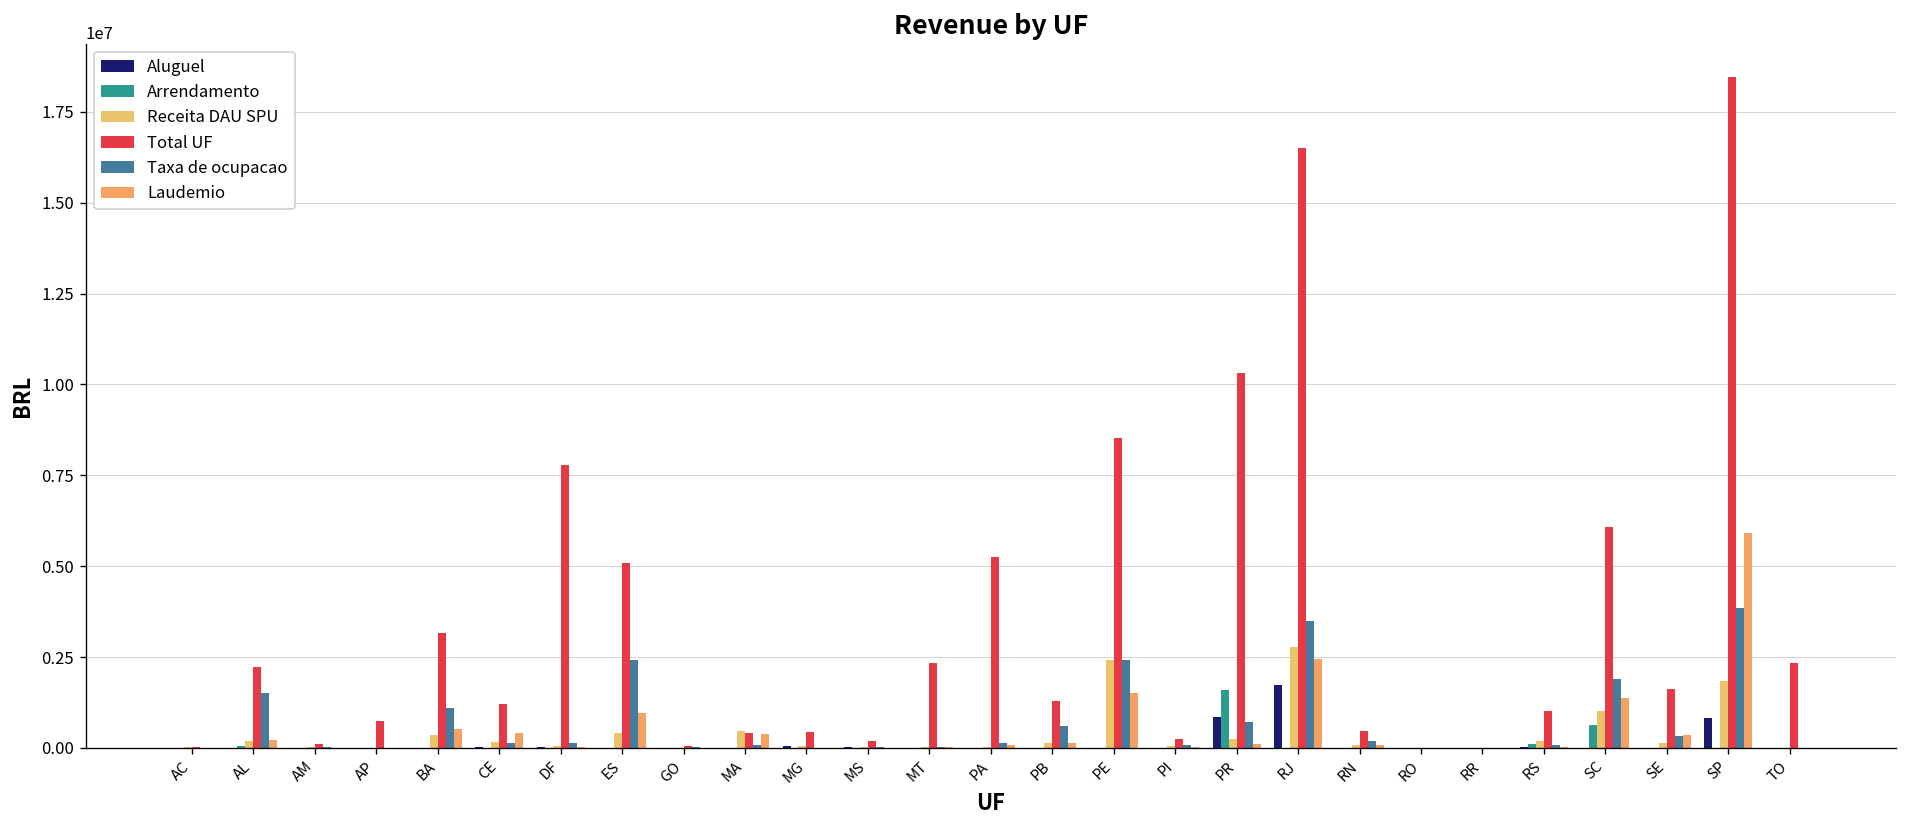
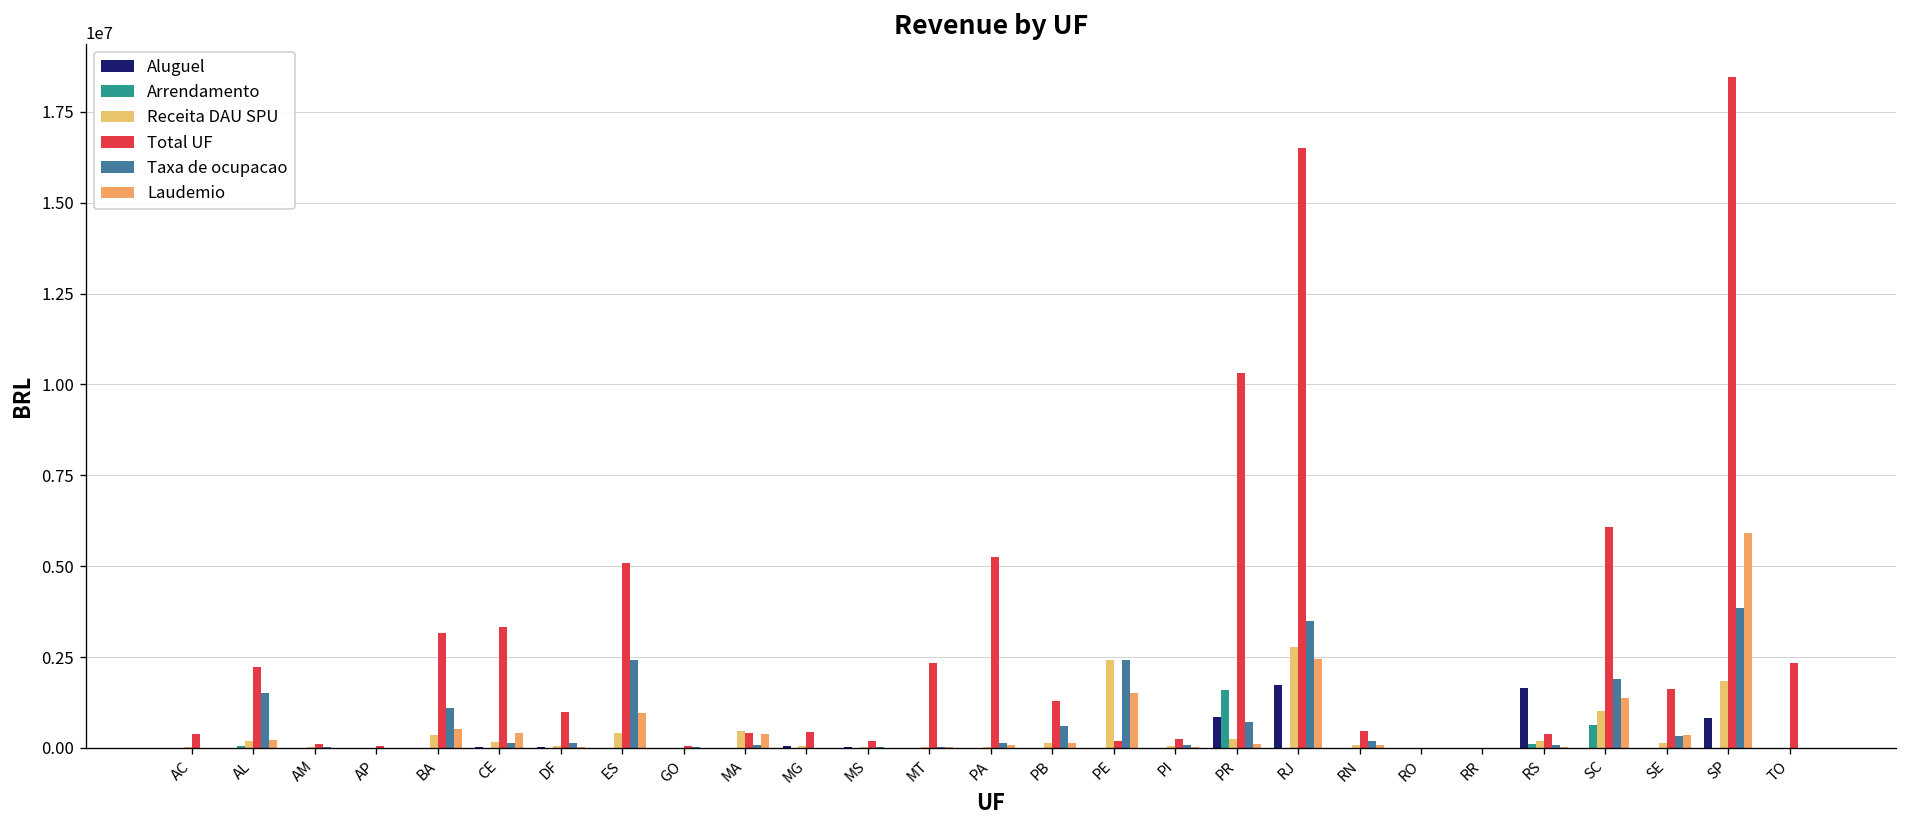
Total UF, AC: 0 -> 400000
Total UF, AP: 700000 -> 100000
Total UF, CE: 1200000 -> 3300000
Total UF, DF: 7800000 -> 1000000
Total UF, PE: 8500000 -> 200000
Aluguel, RS: 0 -> 1600000
Total UF, RS: 1000000 -> 400000
